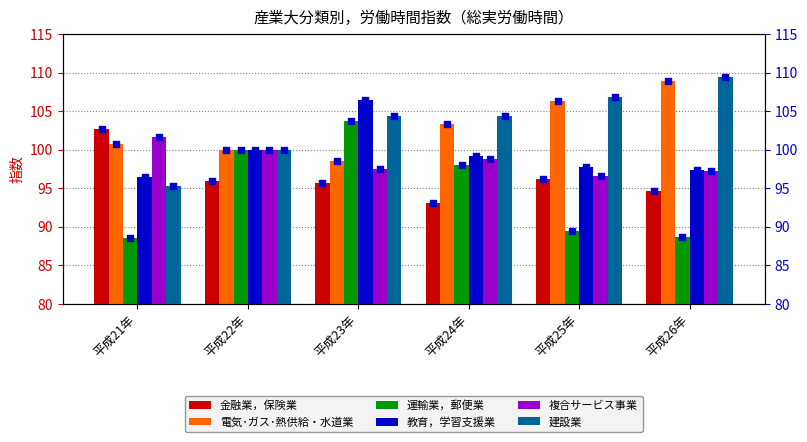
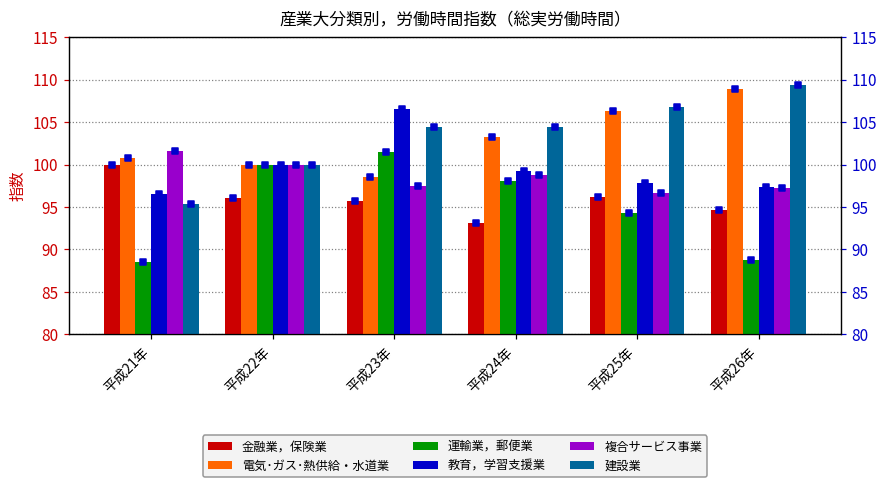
金融業，保険業, 平成21年: 103 -> 100
運輸業，郵便業, 平成23年: 104 -> 102
運輸業，郵便業, 平成25年: 90 -> 94
